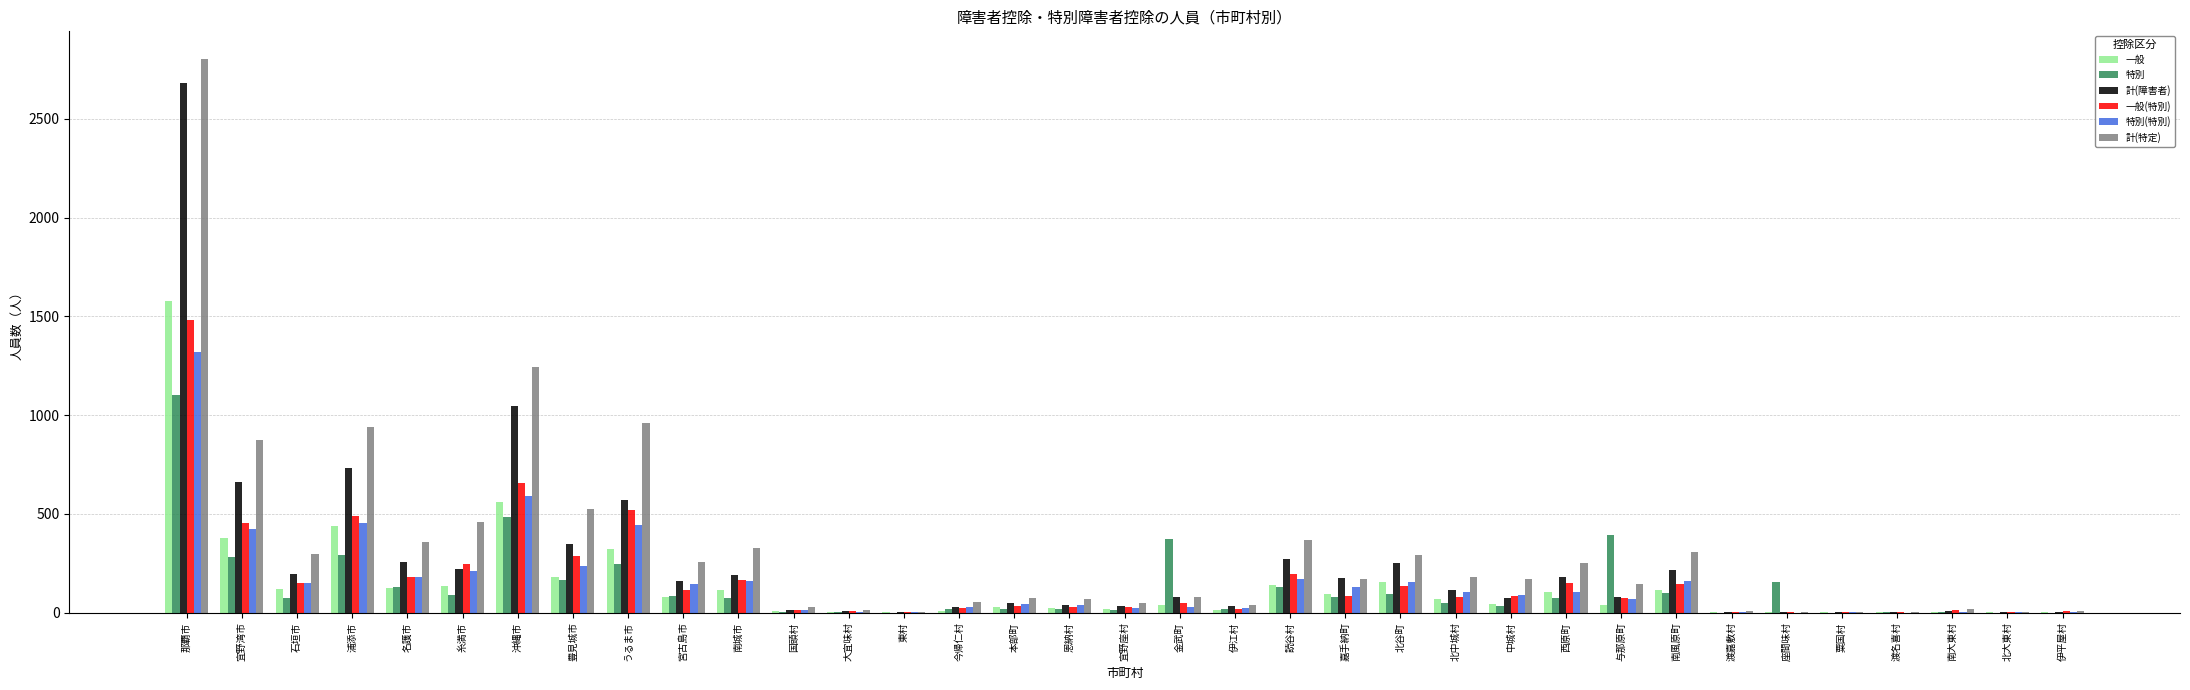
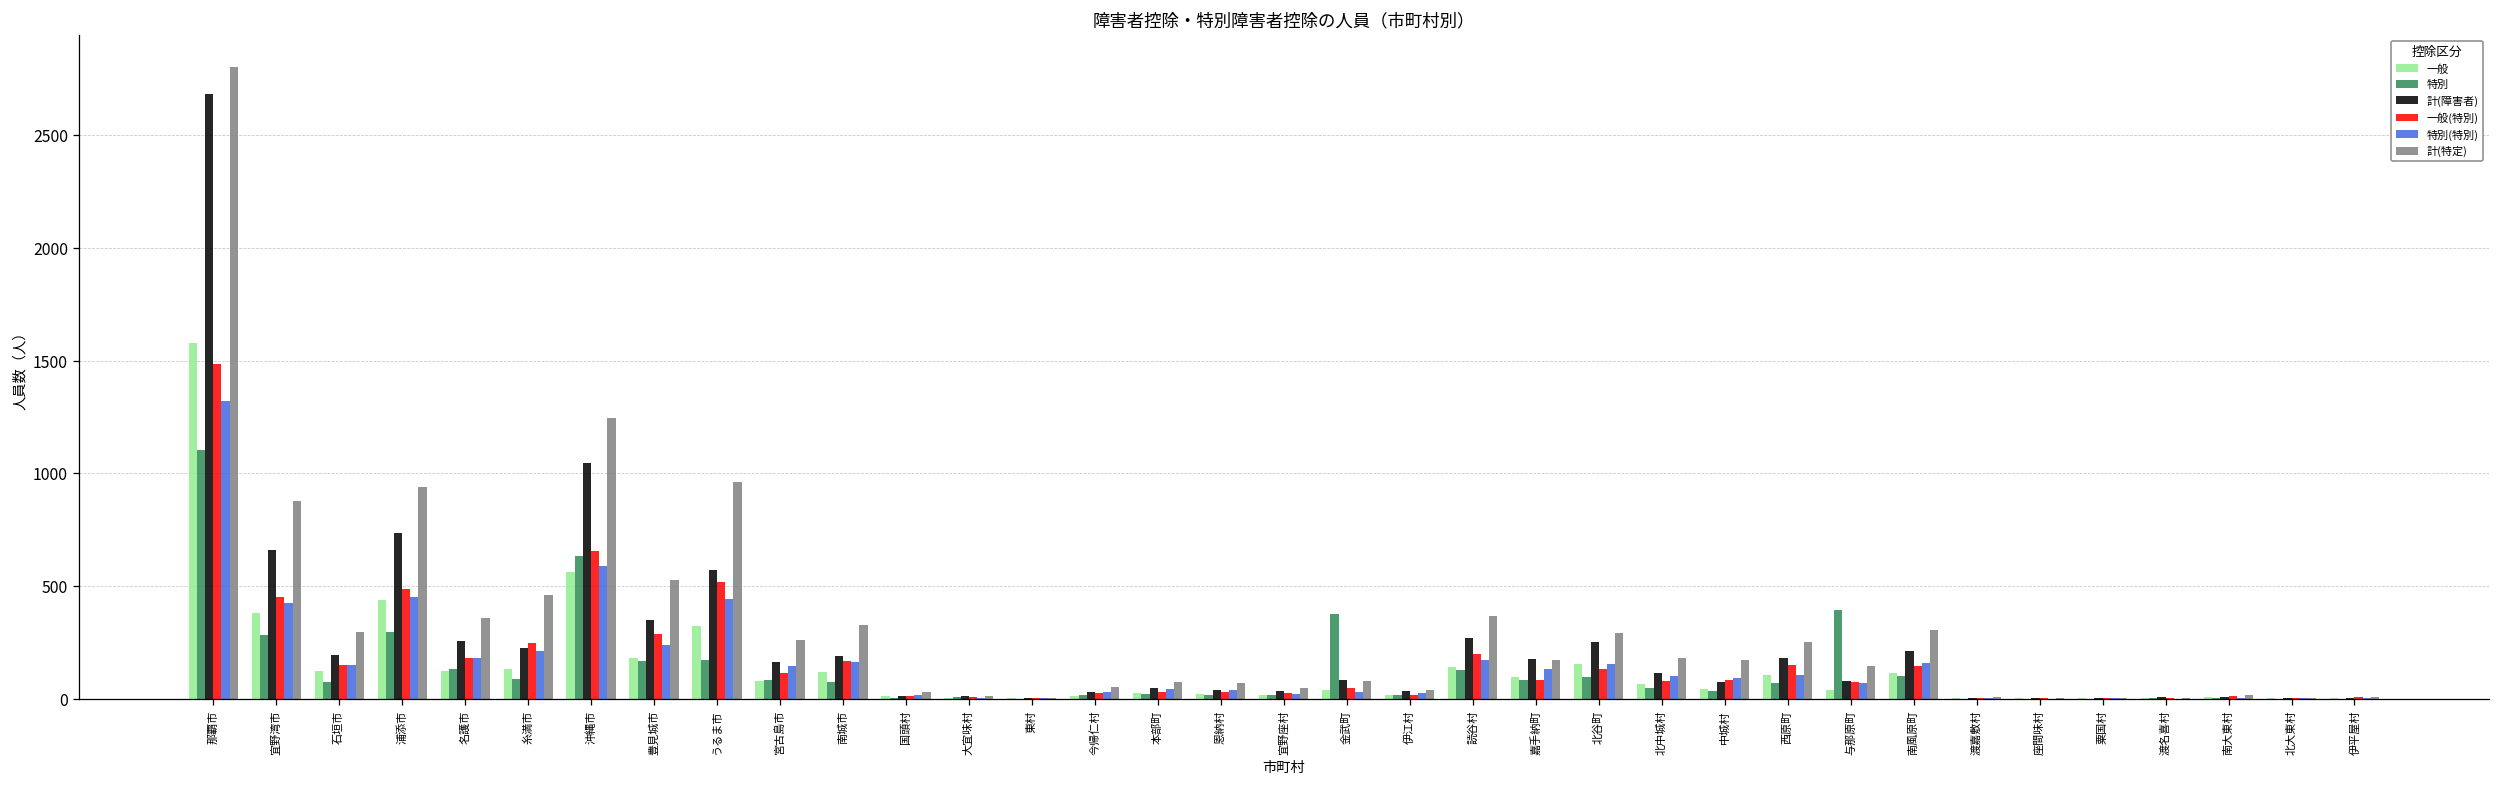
特別, 沖縄市: 480 -> 630
特別, うるま市: 250 -> 170
特別, 座間味村: 160 -> 0
